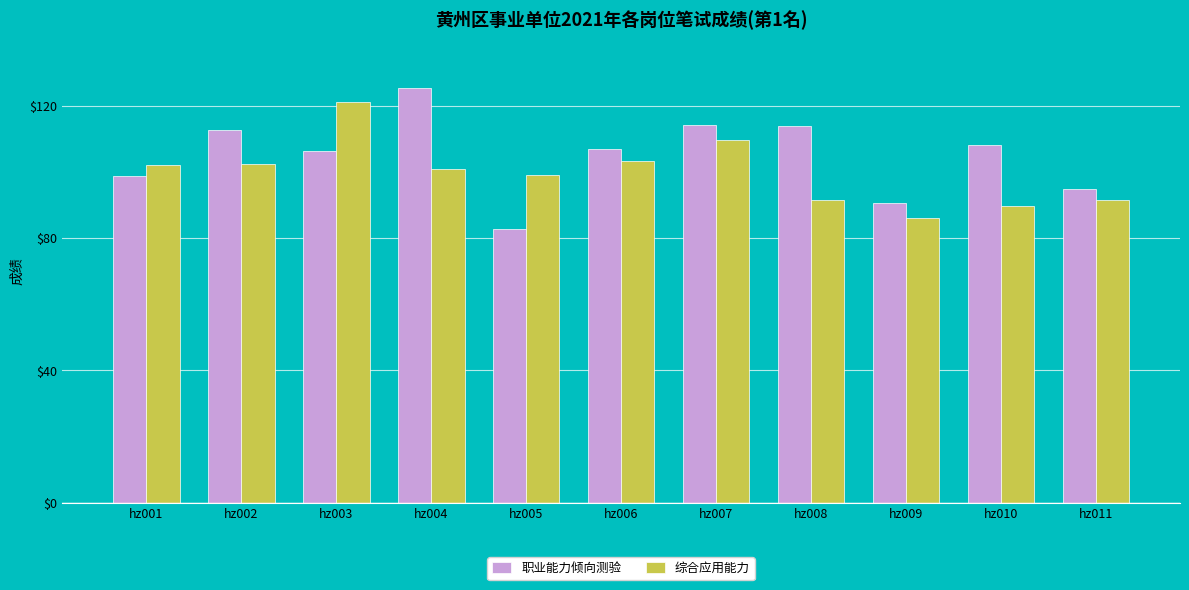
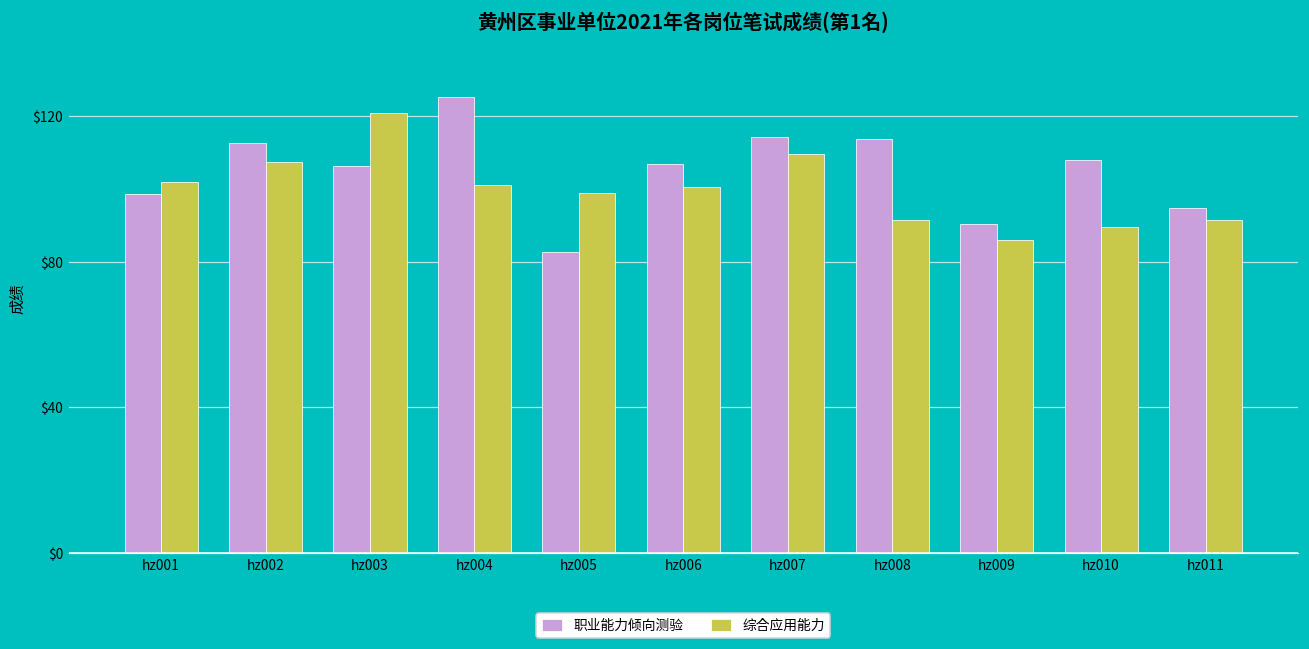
综合应用能力, hz002: $102 -> $108
综合应用能力, hz006: $103 -> $101
